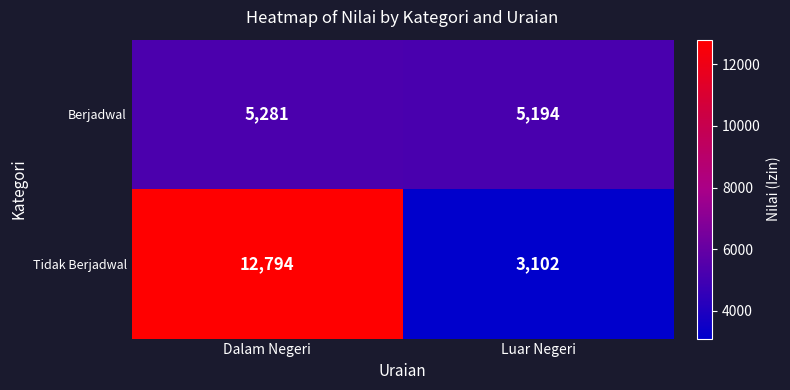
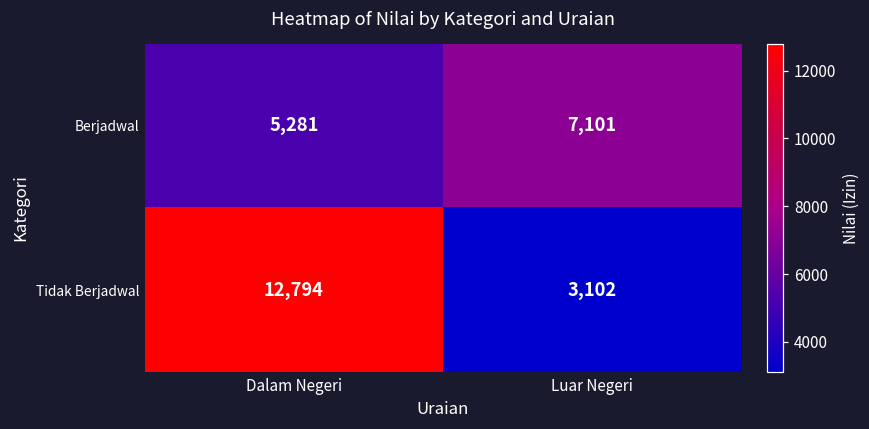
Berjadwal, Luar Negeri: 5,194 -> 7,101
